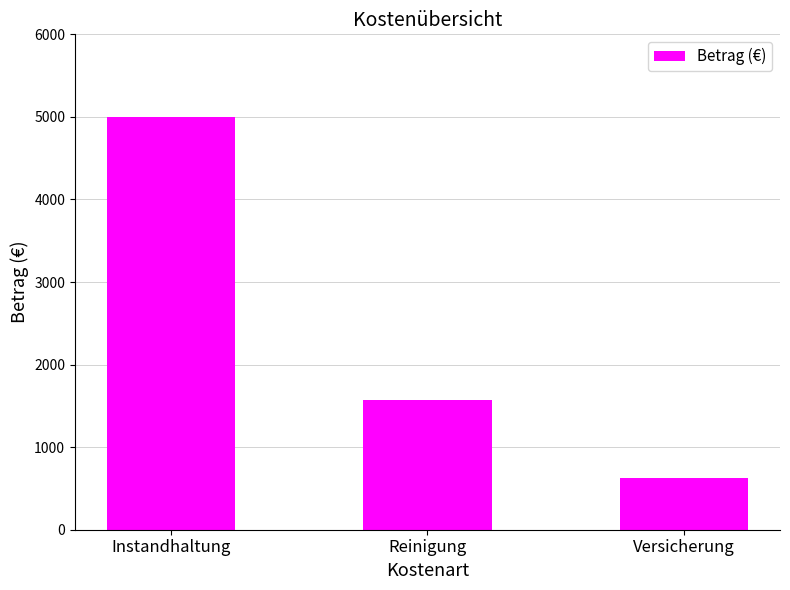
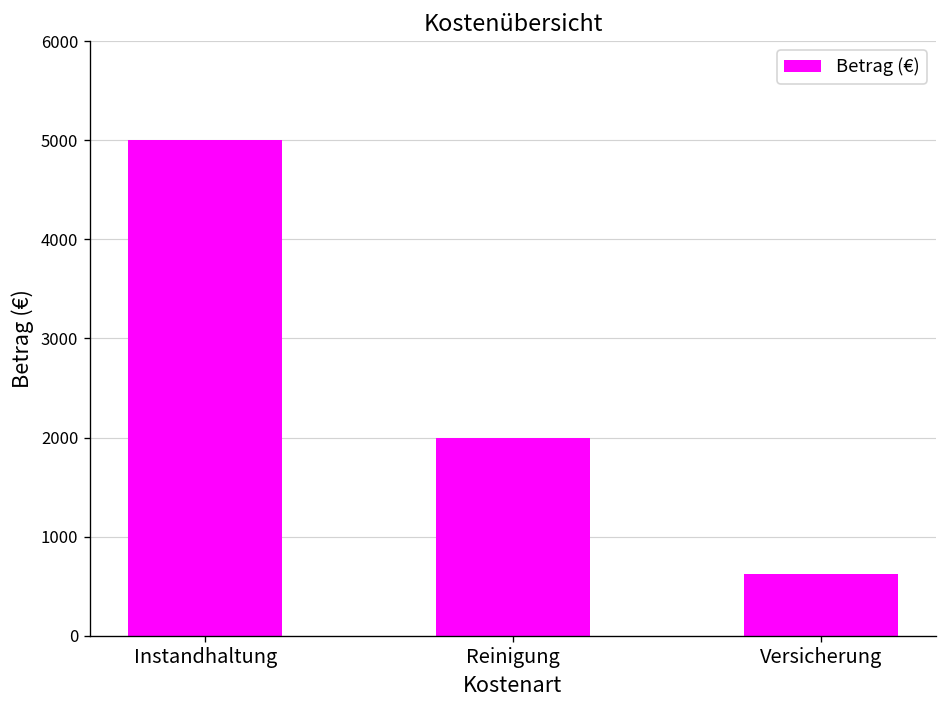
Reinigung: 1600 -> 2000
